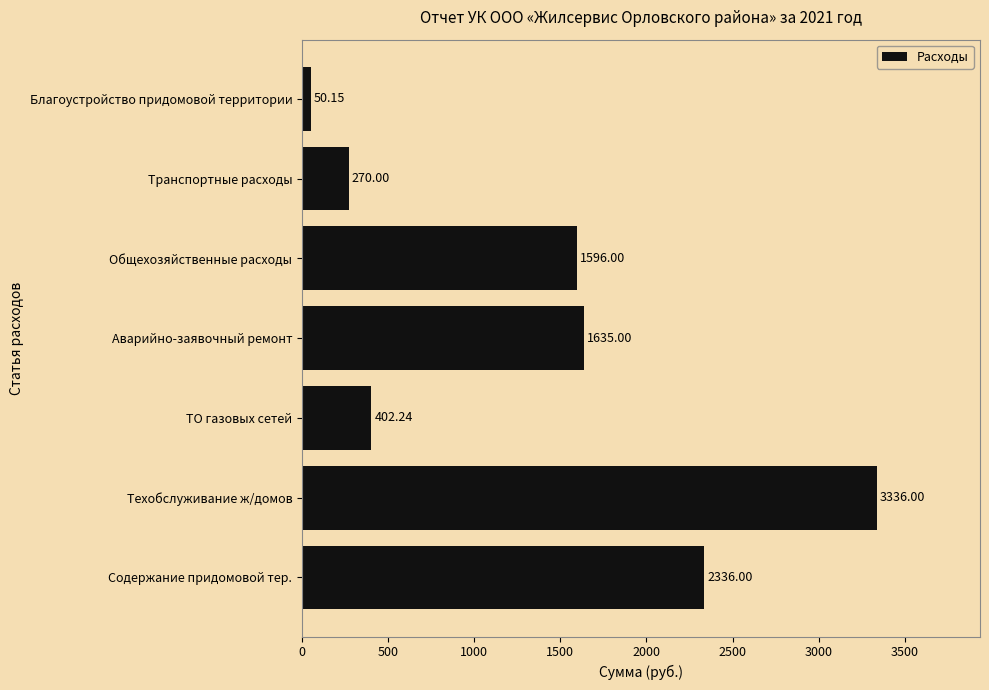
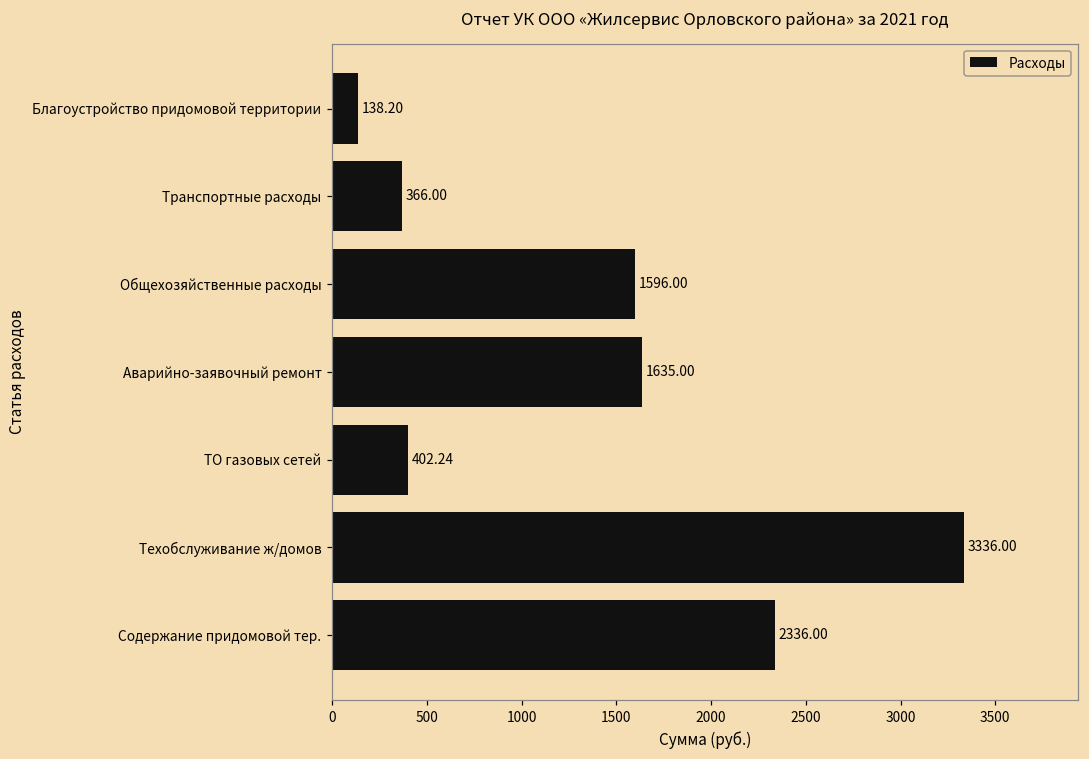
Благоустройство придомовой территории: 50.15 -> 138.20
Транспортные расходы: 270.00 -> 366.00
